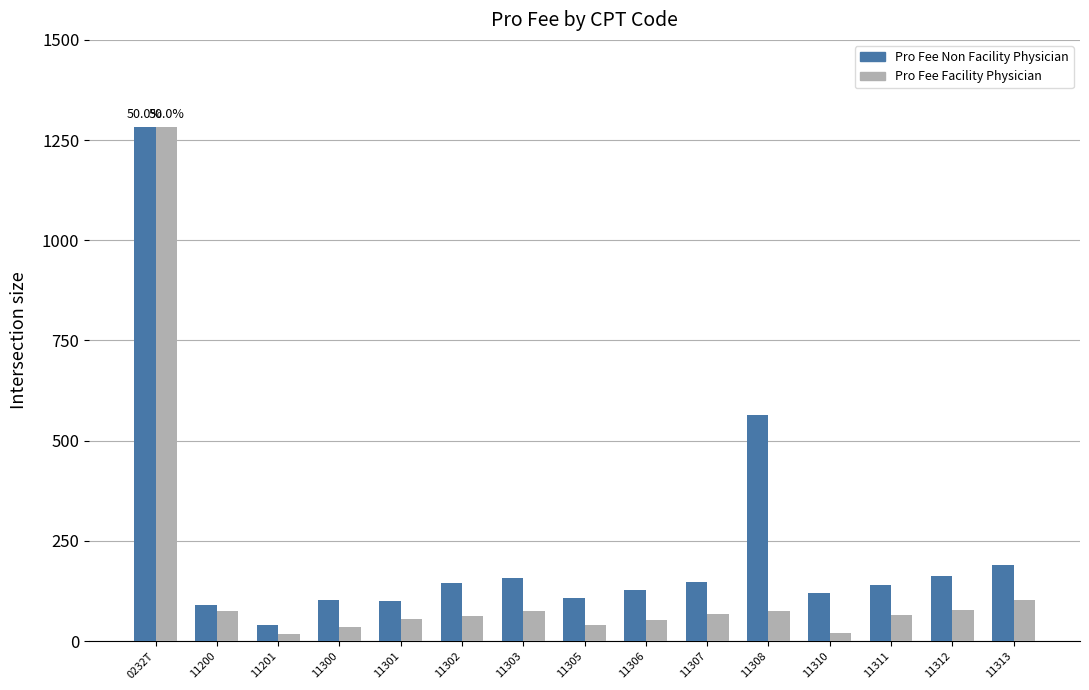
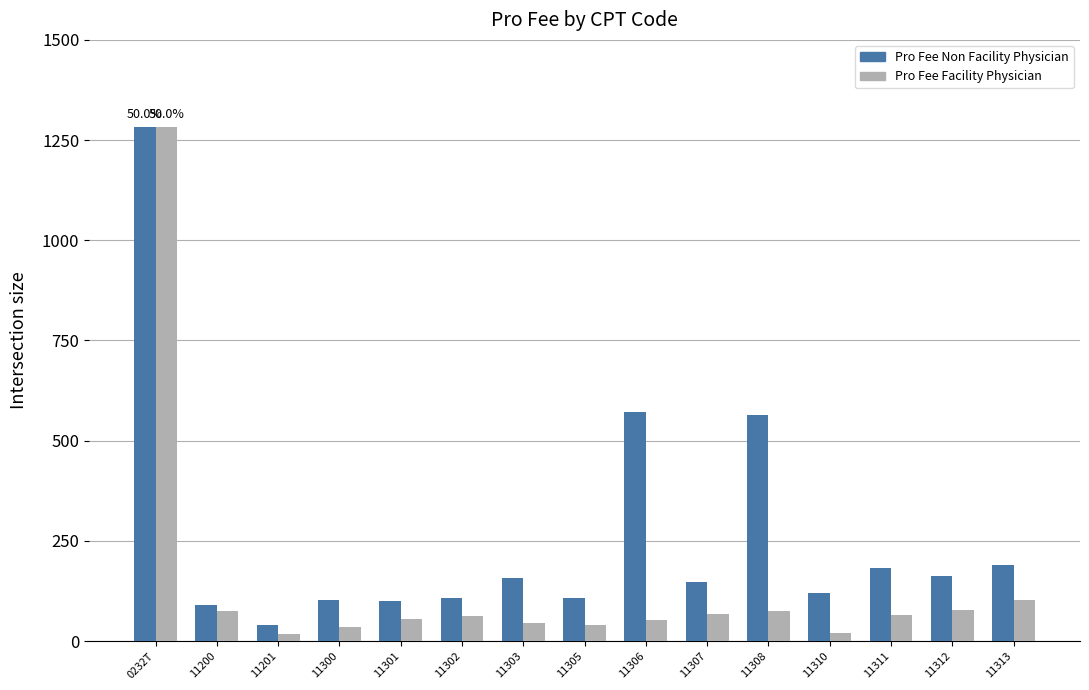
Pro Fee Non Facility Physician, 11302: 140 -> 110
Pro Fee Facility Physician, 11303: 70 -> 40
Pro Fee Non Facility Physician, 11306: 130 -> 570
Pro Fee Non Facility Physician, 11311: 140 -> 180
